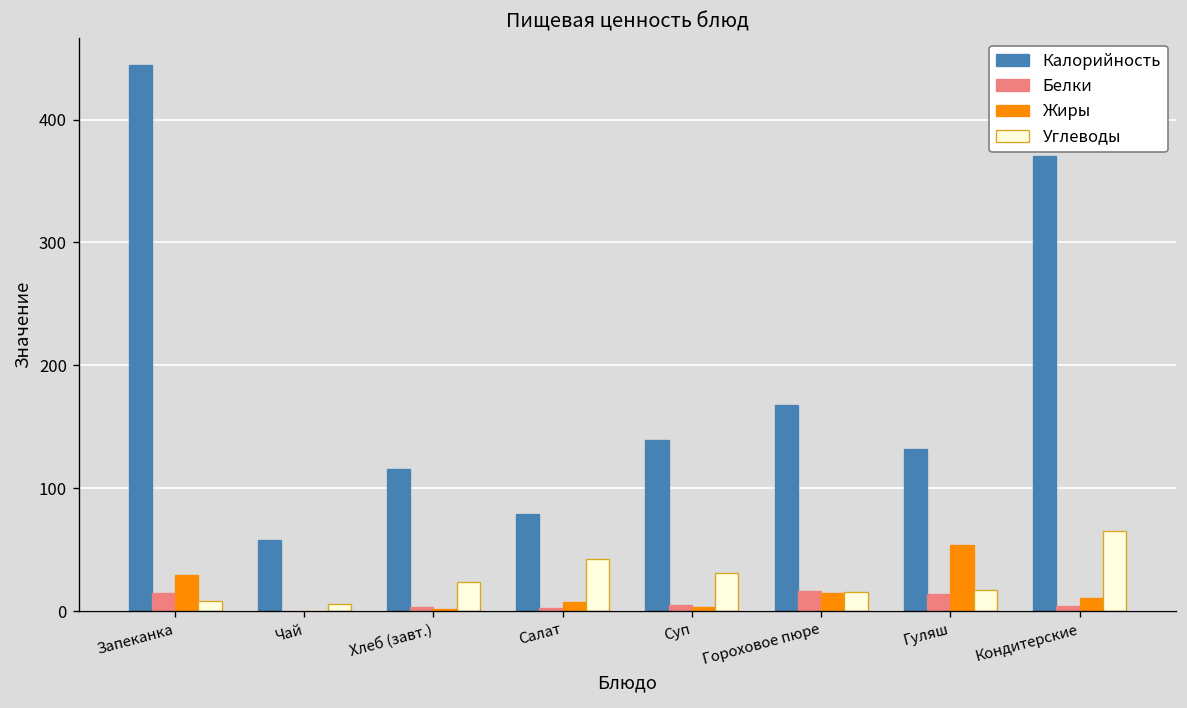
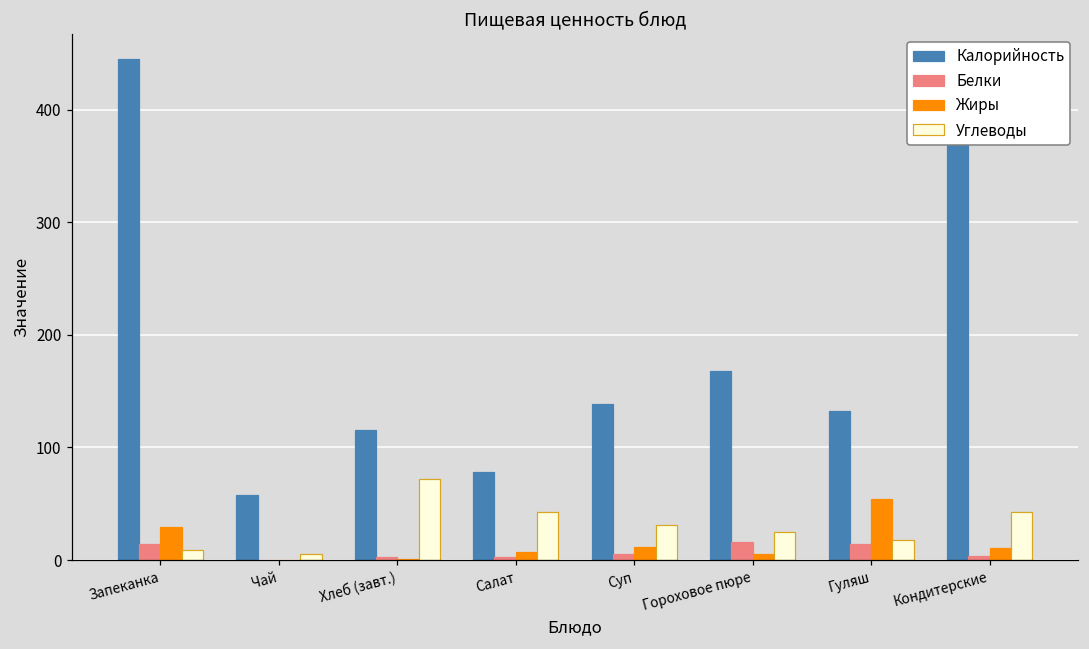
Углеводы, Хлеб (завт.): 24 -> 72
Жиры, Суп: 3 -> 12
Жиры, Гороховое пюре: 15 -> 6
Углеводы, Гороховое пюре: 16 -> 25
Углеводы, Кондитерские: 65 -> 43
